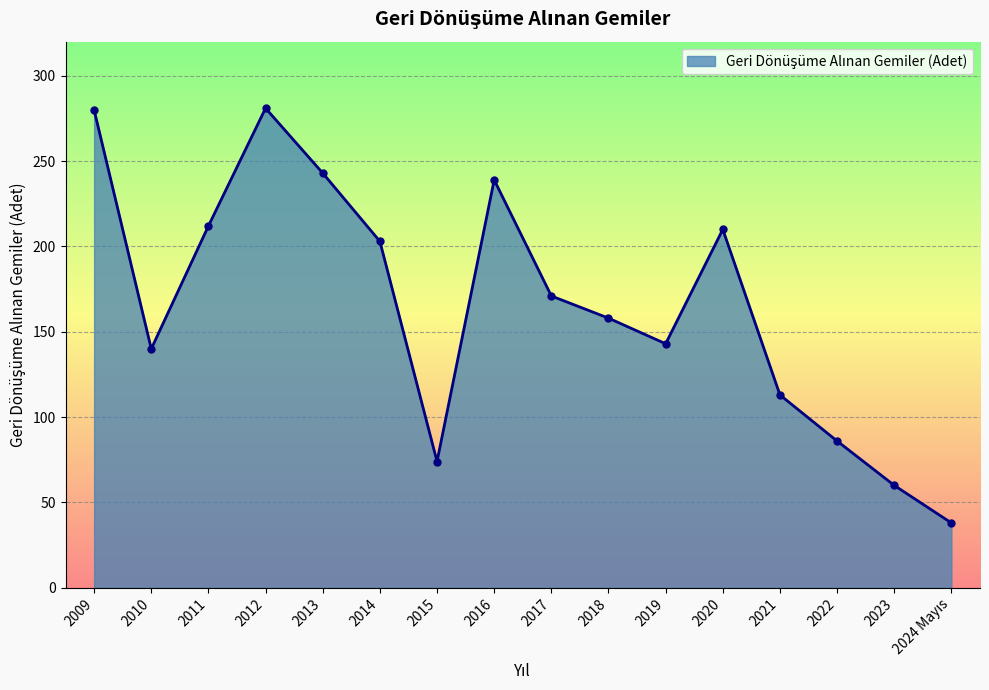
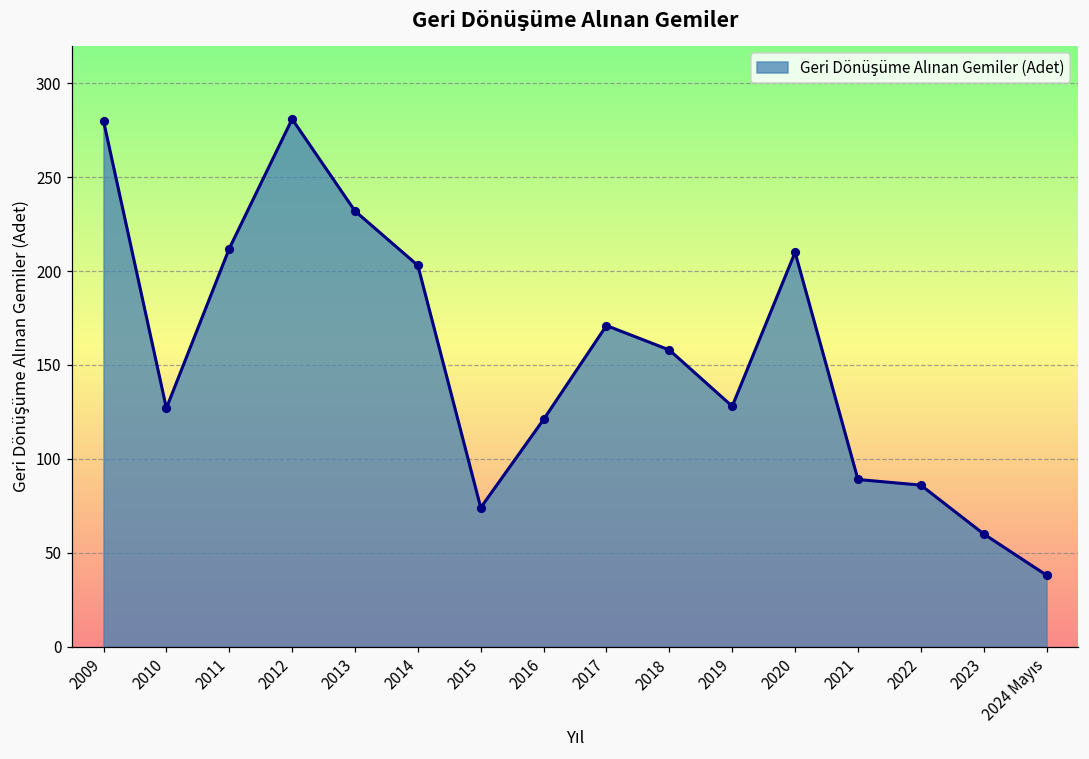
2010: 140 -> 127
2013: 243 -> 232
2016: 239 -> 121
2019: 143 -> 128
2021: 113 -> 89
